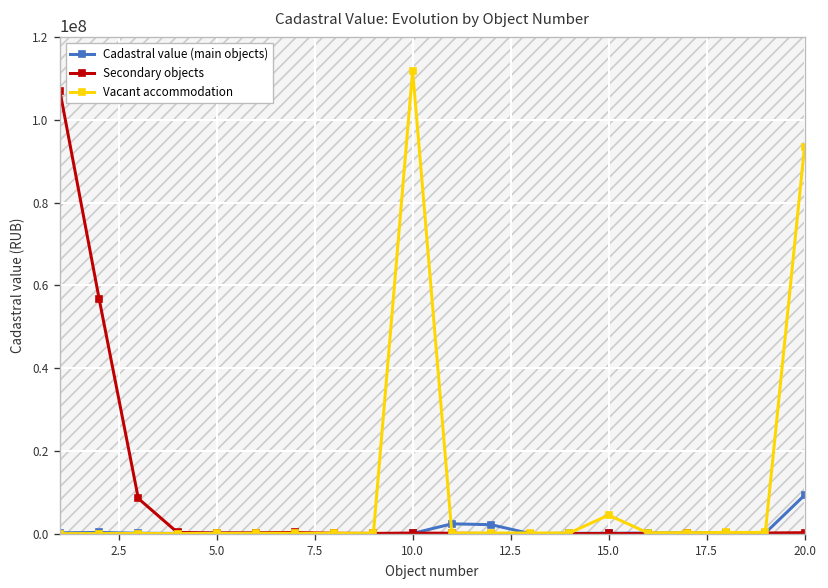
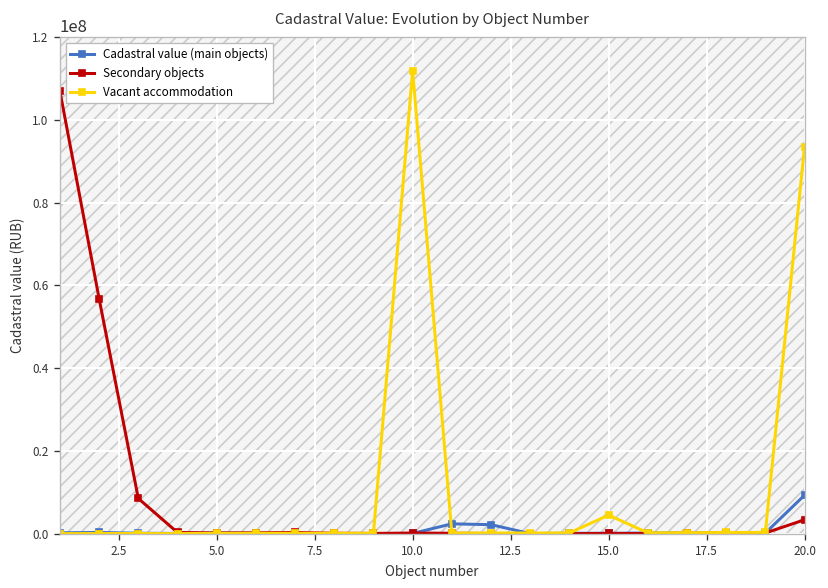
Secondary objects, 20.0: 0 -> 3000000
